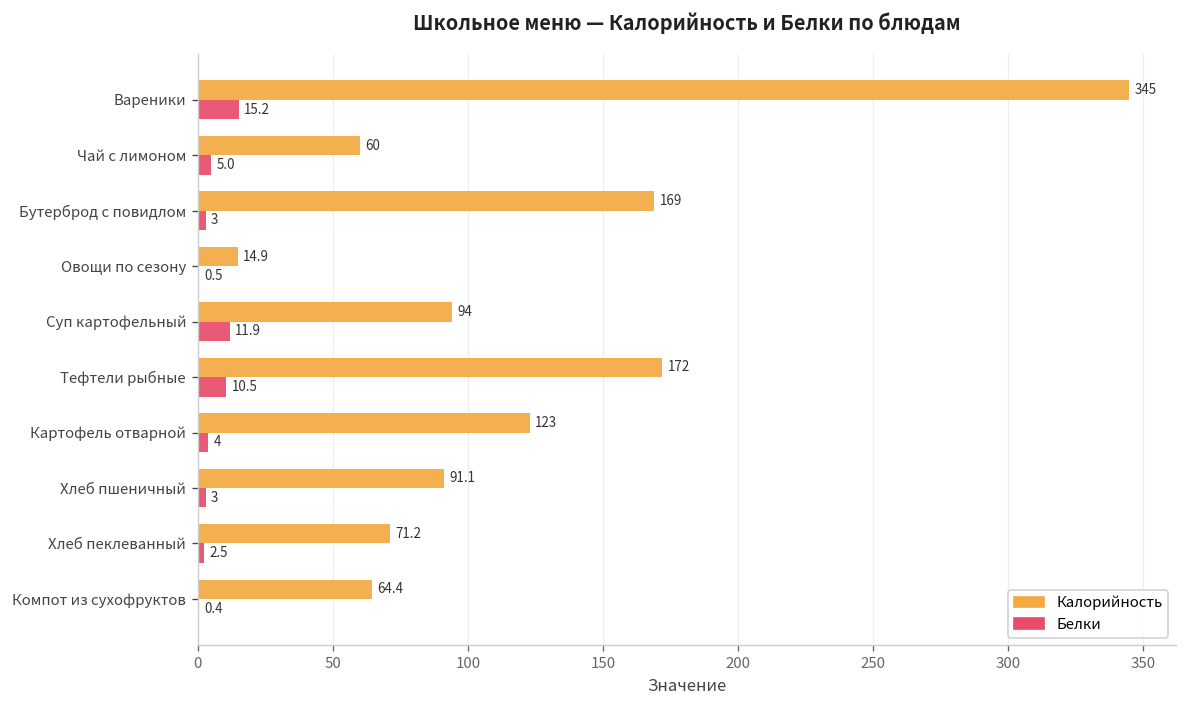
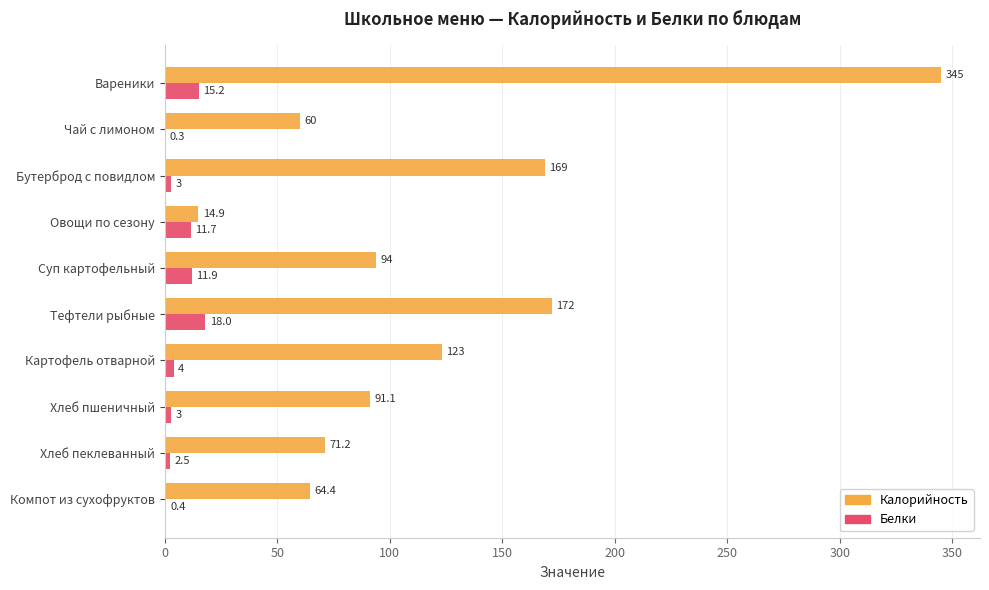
Белки, Чай с лимоном: 5.0 -> 0.3
Белки, Овощи по сезону: 0.5 -> 11.7
Белки, Тефтели рыбные: 10.5 -> 18.0
